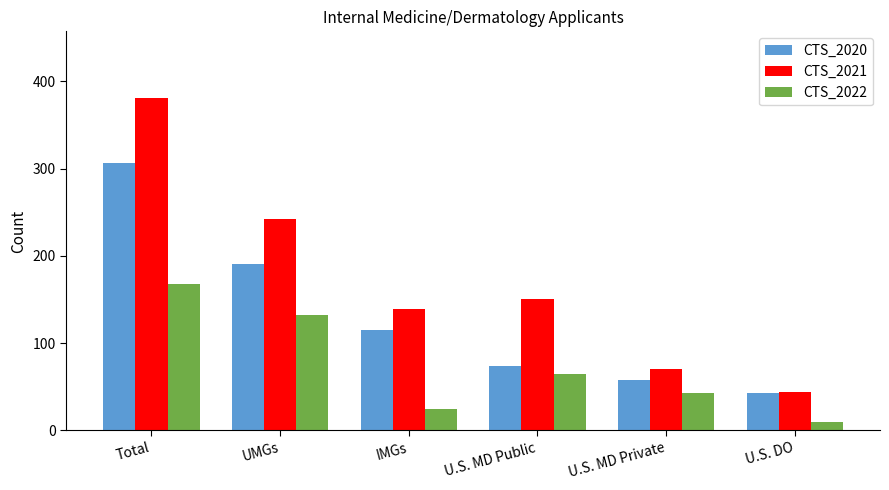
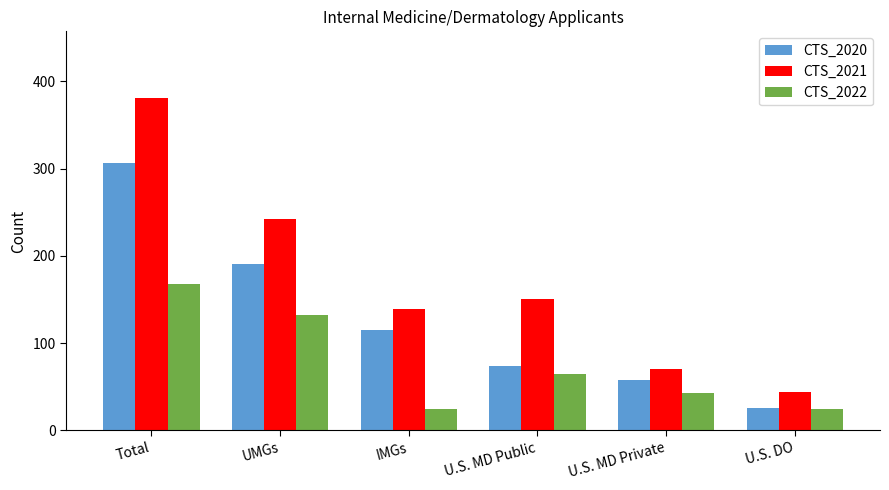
CTS_2020, U.S. DO: 40 -> 30
CTS_2022, U.S. DO: 10 -> 20
